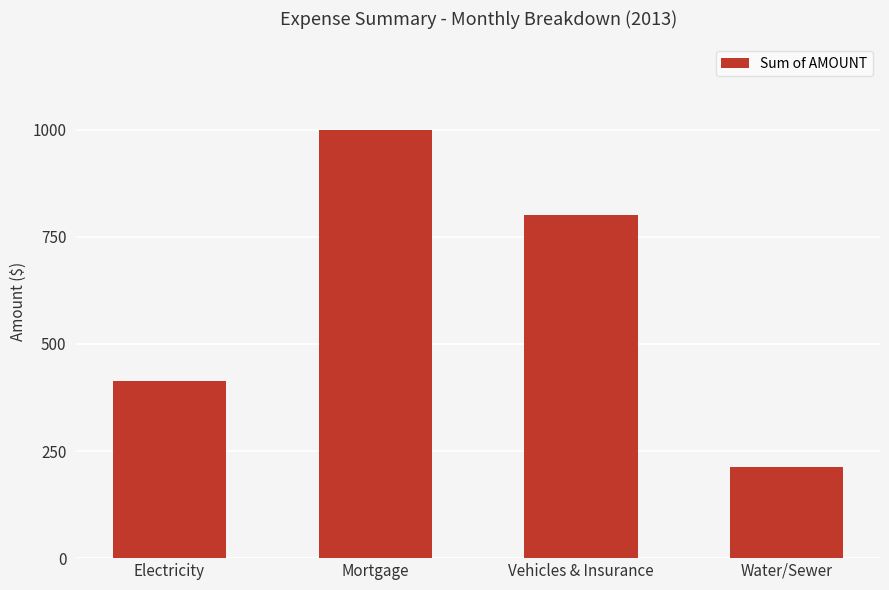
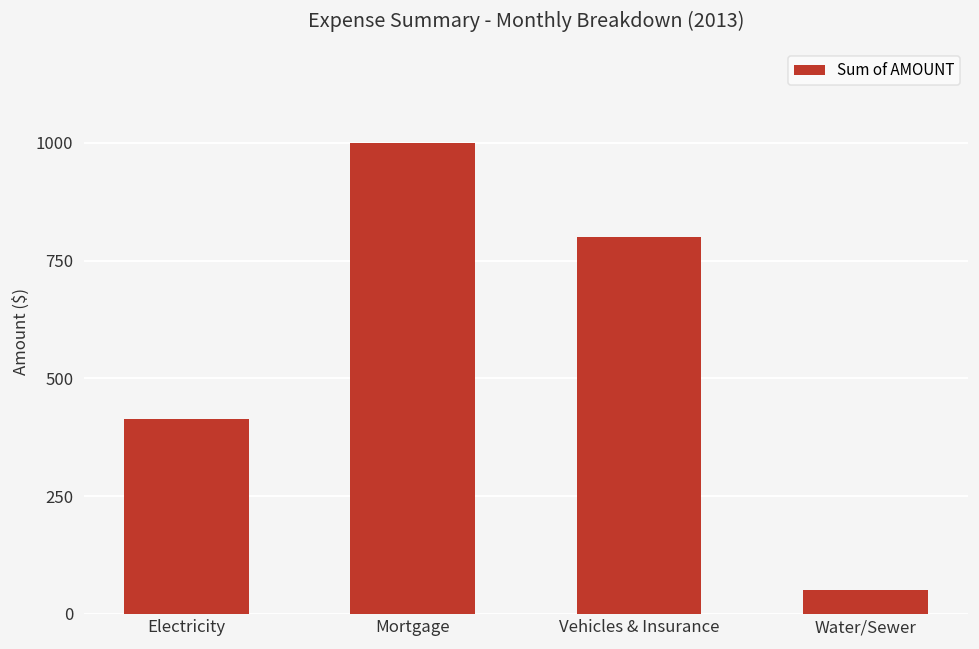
Water/Sewer: 210 -> 50
